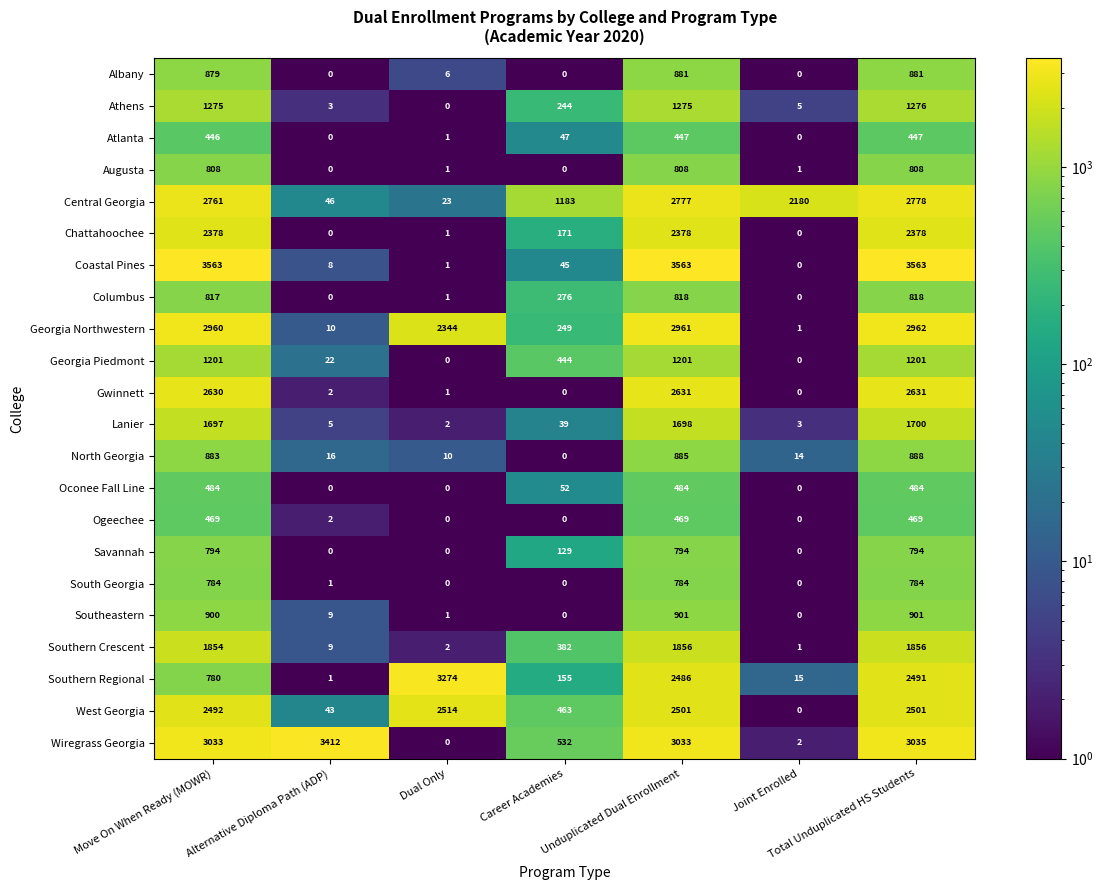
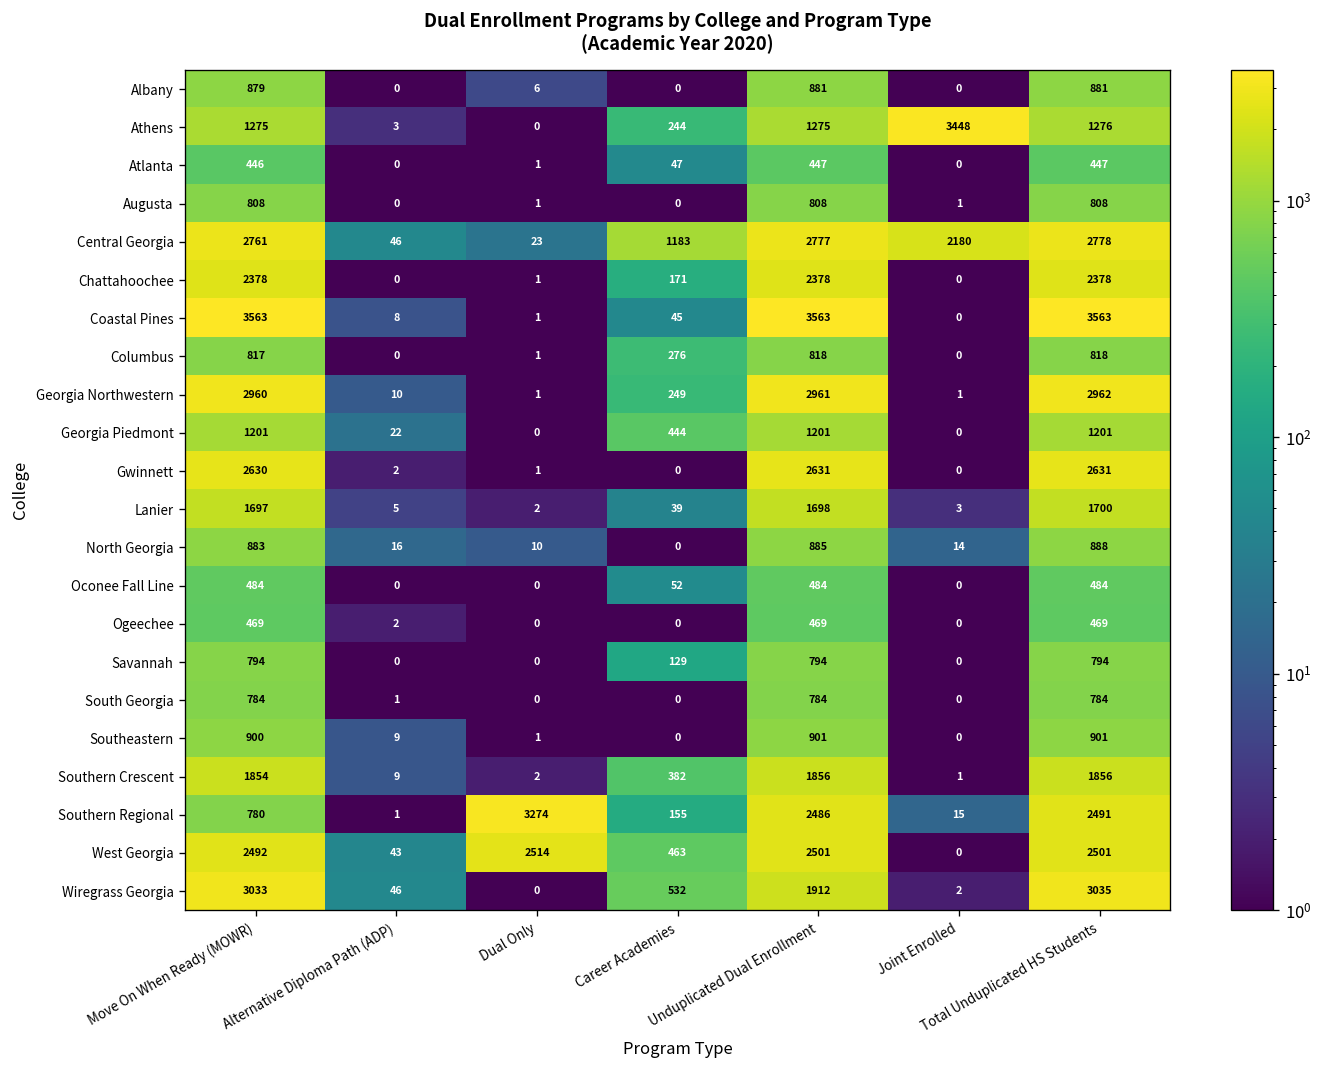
Athens, Joint Enrolled: 5 -> 3448
Georgia Northwestern, Dual Only: 2344 -> 1
Wiregrass Georgia, Alternative Diploma Path (ADP): 3412 -> 46
Wiregrass Georgia, Unduplicated Dual Enrollment: 3033 -> 1912
